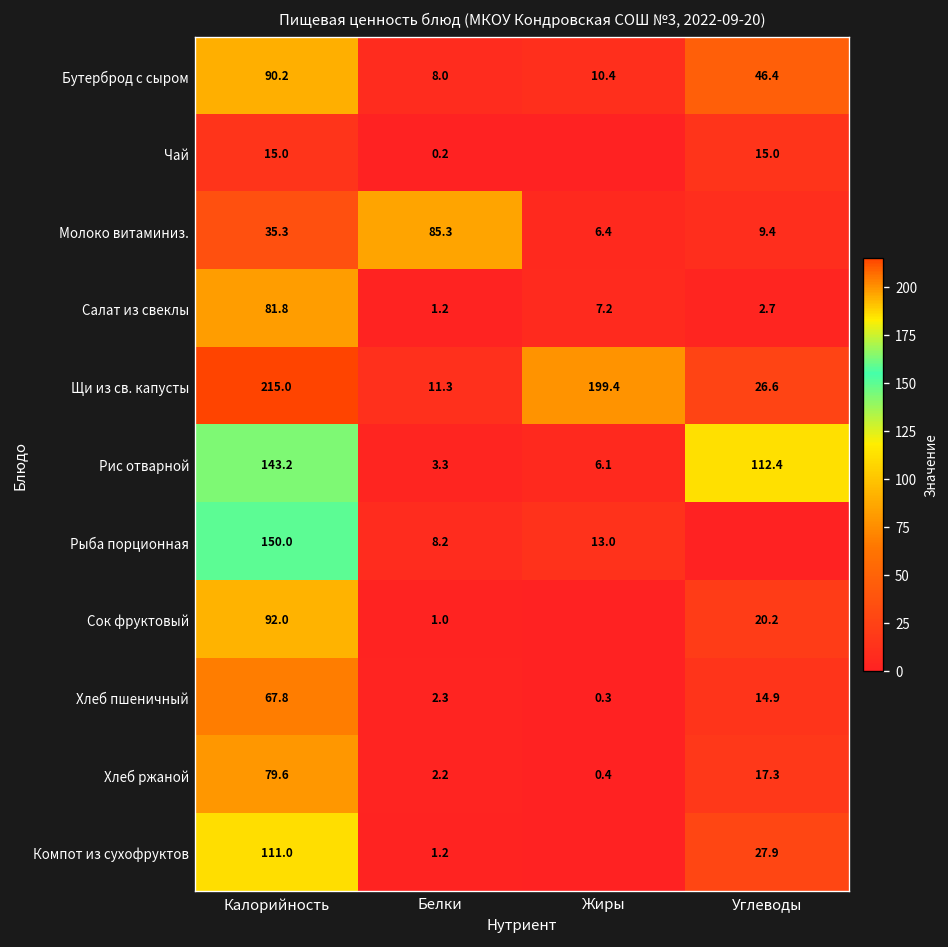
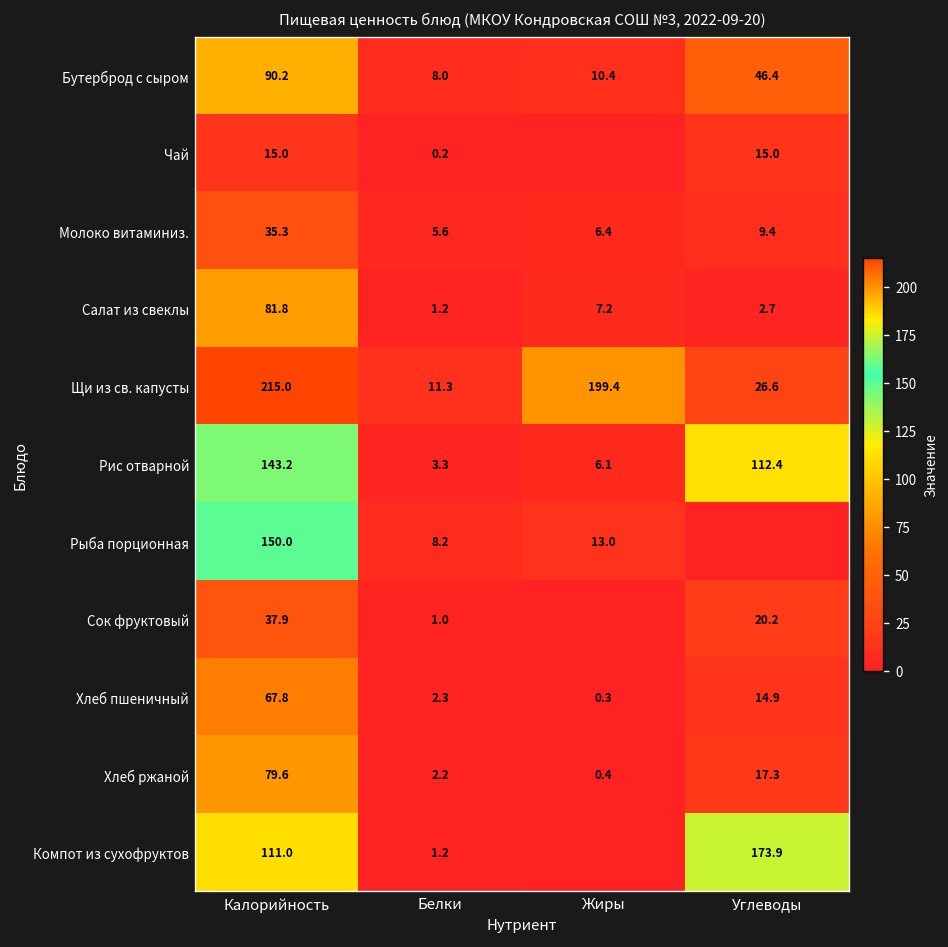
Молоко витаминиз., Белки: 85.3 -> 5.6
Сок фруктовый, Калорийность: 92.0 -> 37.9
Компот из сухофруктов, Углеводы: 27.9 -> 173.9
